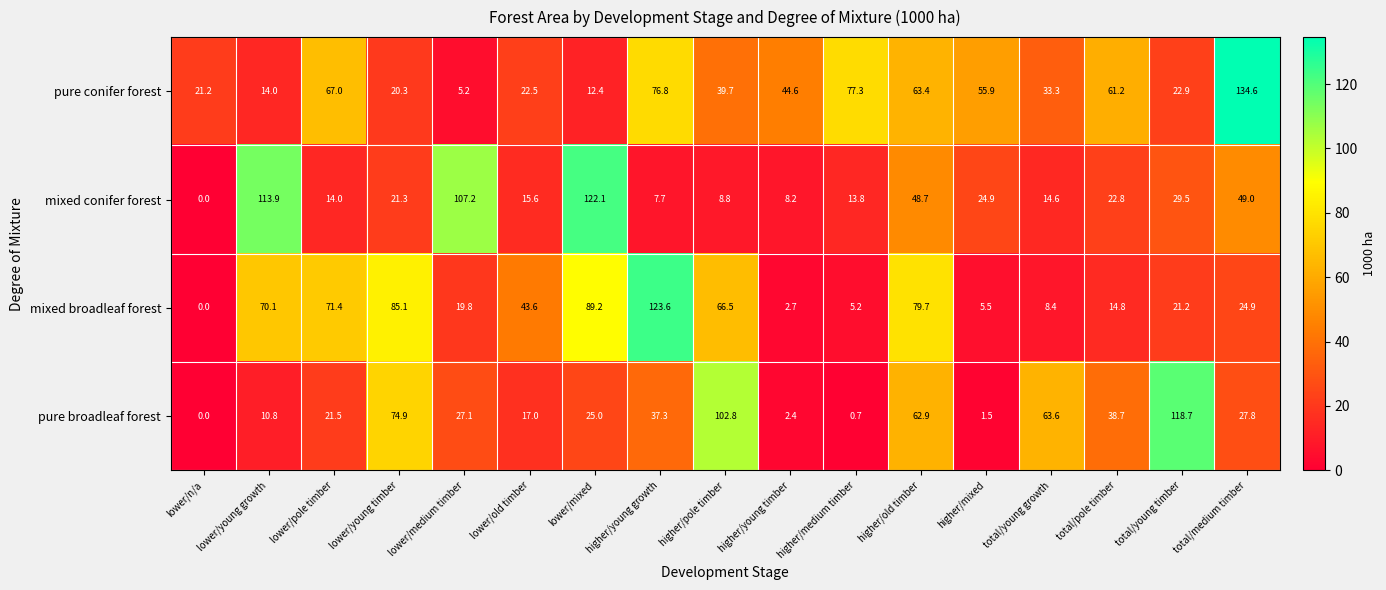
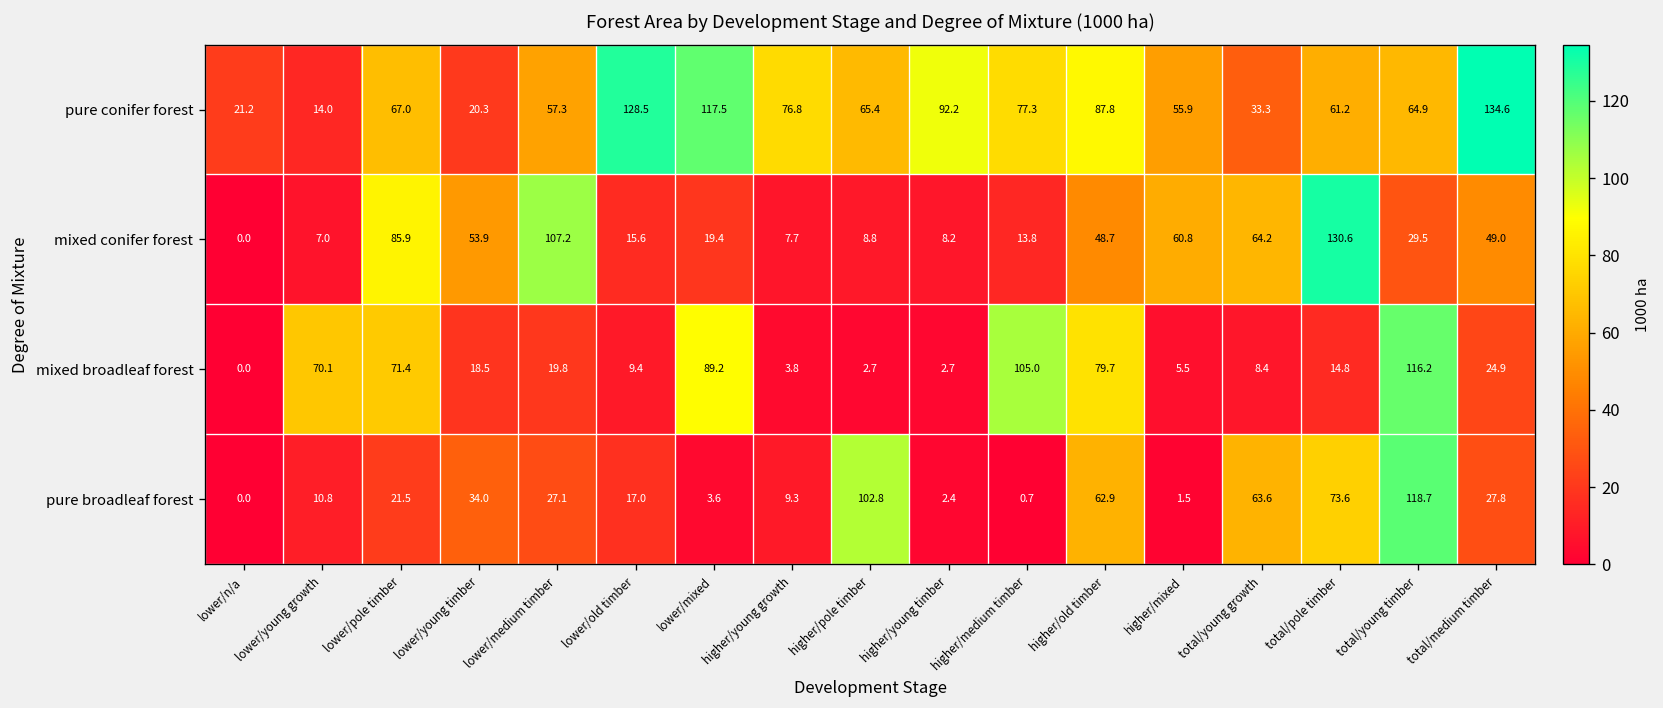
pure conifer forest, lower/medium timber: 5.2 -> 57.3
pure conifer forest, lower/old timber: 22.5 -> 128.5
pure conifer forest, lower/mixed: 12.4 -> 117.5
pure conifer forest, higher/pole timber: 39.7 -> 65.4
pure conifer forest, higher/young timber: 44.6 -> 92.2
pure conifer forest, higher/old timber: 63.4 -> 87.8
pure conifer forest, total/young timber: 22.9 -> 64.9
mixed conifer forest, lower/young growth: 113.9 -> 7.0
mixed conifer forest, lower/pole timber: 14.0 -> 85.9
mixed conifer forest, lower/young timber: 21.3 -> 53.9
mixed conifer forest, lower/mixed: 122.1 -> 19.4
mixed conifer forest, higher/mixed: 24.9 -> 60.8
mixed conifer forest, total/young growth: 14.6 -> 64.2
mixed conifer forest, total/pole timber: 22.8 -> 130.6
mixed broadleaf forest, lower/young timber: 85.1 -> 18.5
mixed broadleaf forest, lower/old timber: 43.6 -> 9.4
mixed broadleaf forest, higher/young growth: 123.6 -> 3.8
mixed broadleaf forest, higher/pole timber: 66.5 -> 2.7
mixed broadleaf forest, higher/medium timber: 5.2 -> 105.0
mixed broadleaf forest, total/young timber: 21.2 -> 116.2
pure broadleaf forest, lower/young timber: 74.9 -> 34.0
pure broadleaf forest, lower/mixed: 25.0 -> 3.6
pure broadleaf forest, higher/young growth: 37.3 -> 9.3
pure broadleaf forest, total/pole timber: 38.7 -> 73.6
